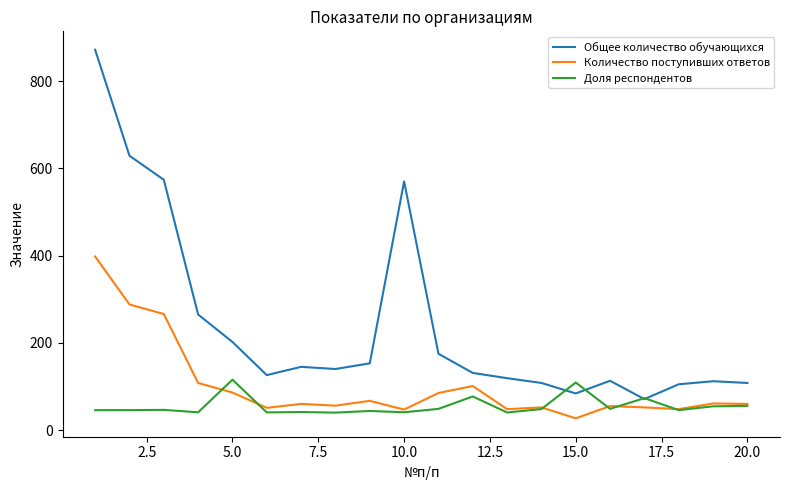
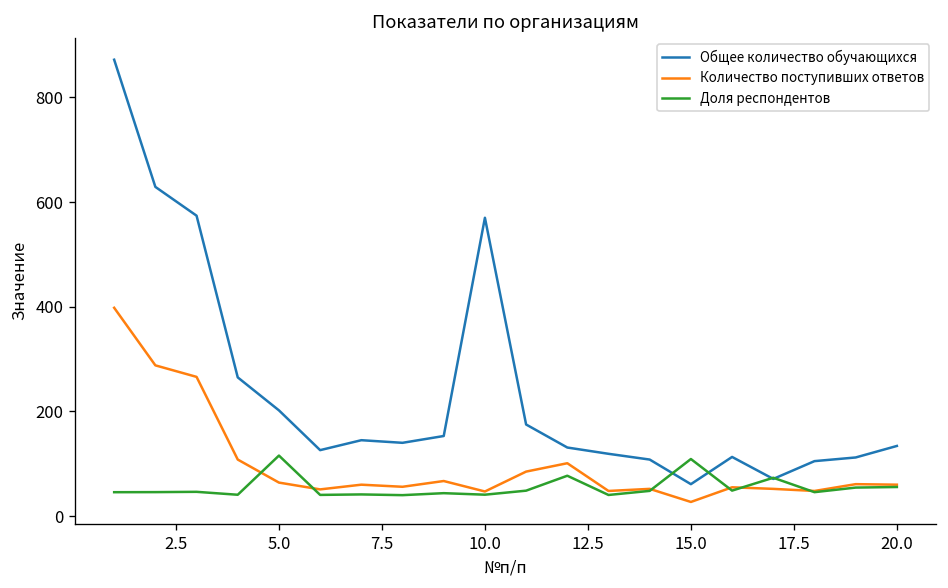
Количество поступивших ответов, 5.0: 90 -> 60
Общее количество обучающихся, 15.0: 80 -> 60
Общее количество обучающихся, 20.0: 110 -> 130
